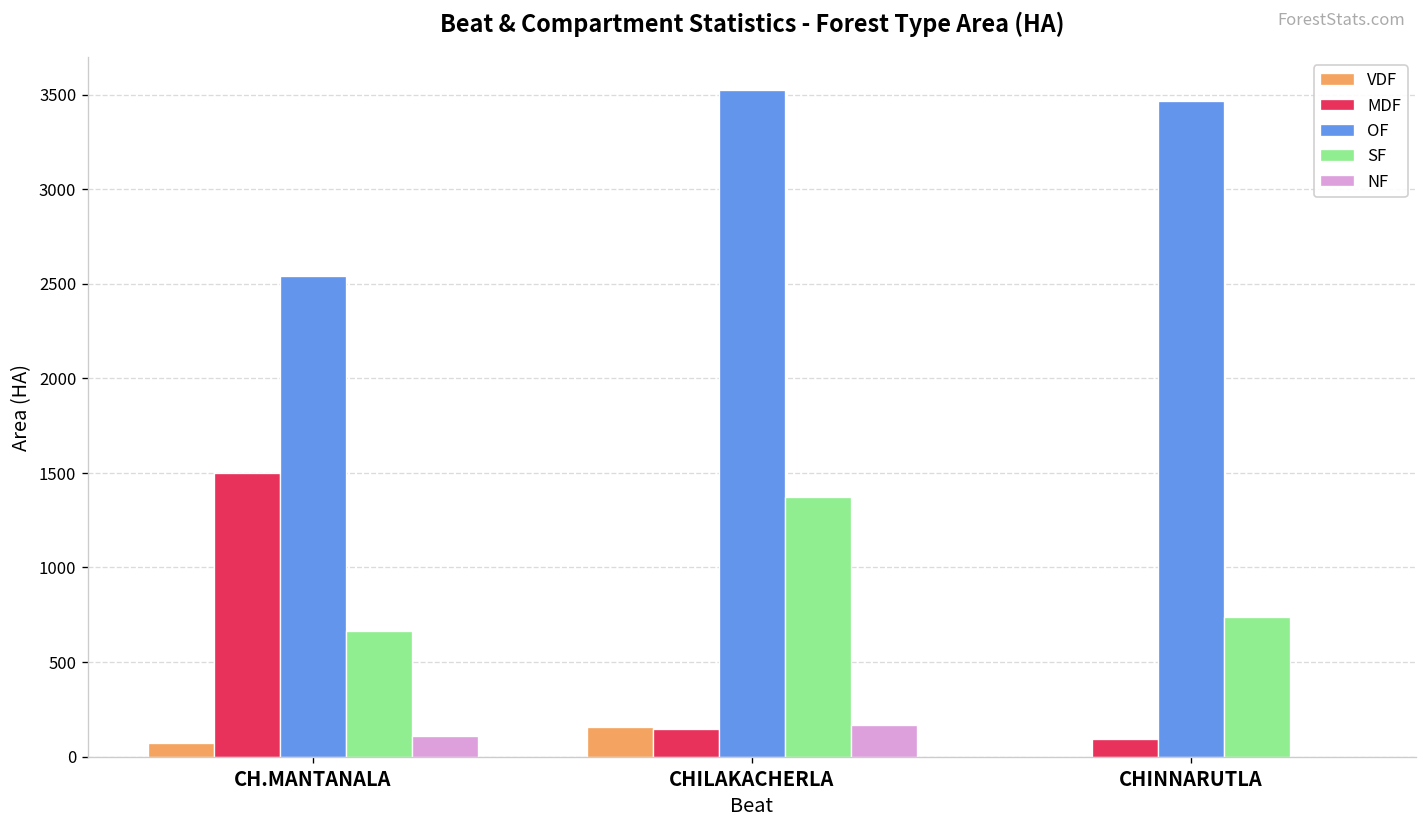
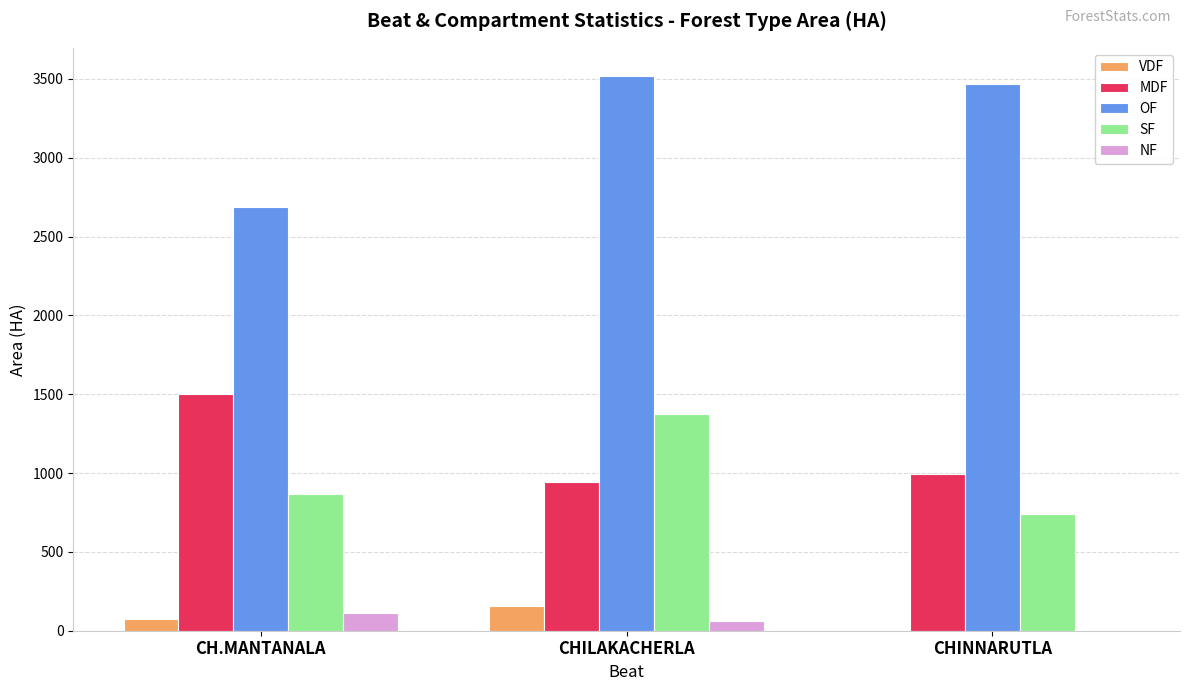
OF, CH.MANTANALA: 2540 -> 2690
SF, CH.MANTANALA: 670 -> 870
MDF, CHILAKACHERLA: 150 -> 940
NF, CHILAKACHERLA: 170 -> 60
MDF, CHINNARUTLA: 90 -> 1000
